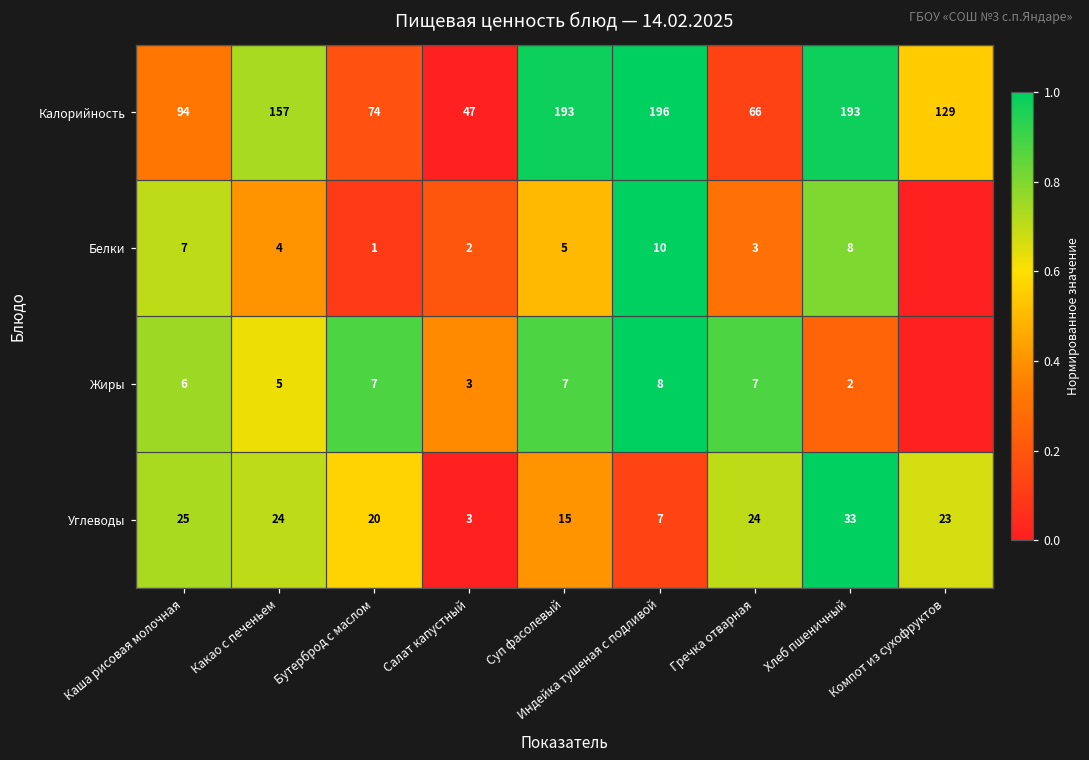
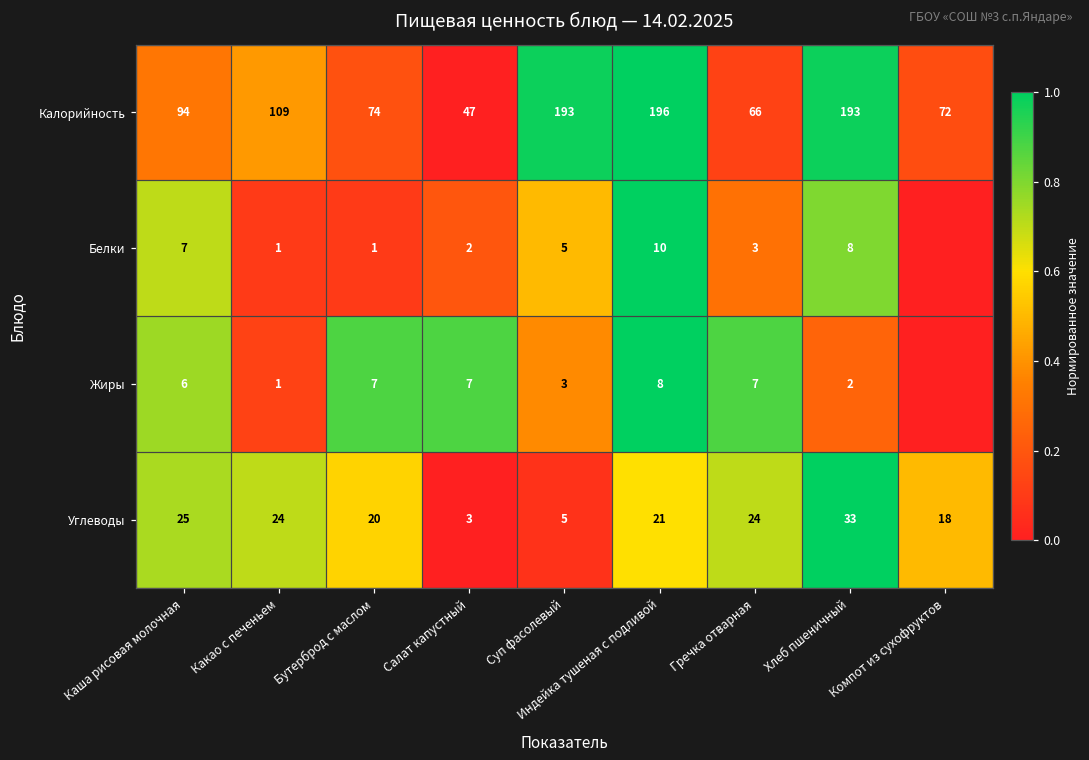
Калорийность, Какао с печеньем: 157 -> 109
Калорийность, Компот из сухофруктов: 129 -> 72
Белки, Какао с печеньем: 4 -> 1
Жиры, Какао с печеньем: 5 -> 1
Жиры, Салат капустный: 3 -> 7
Жиры, Суп фасолевый: 7 -> 3
Углеводы, Суп фасолевый: 15 -> 5
Углеводы, Индейка тушеная с подливой: 7 -> 21
Углеводы, Компот из сухофруктов: 23 -> 18
